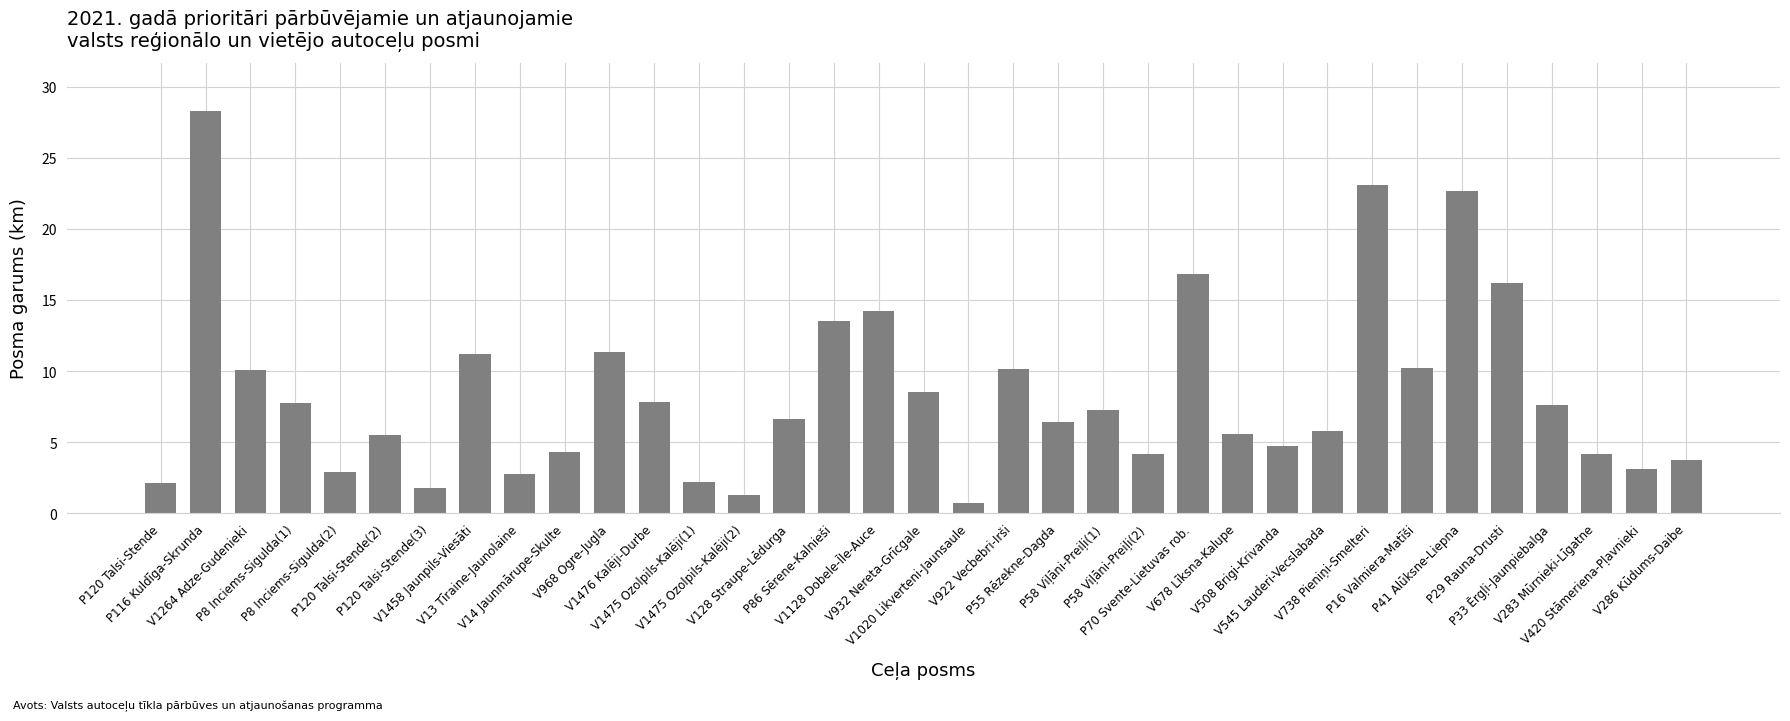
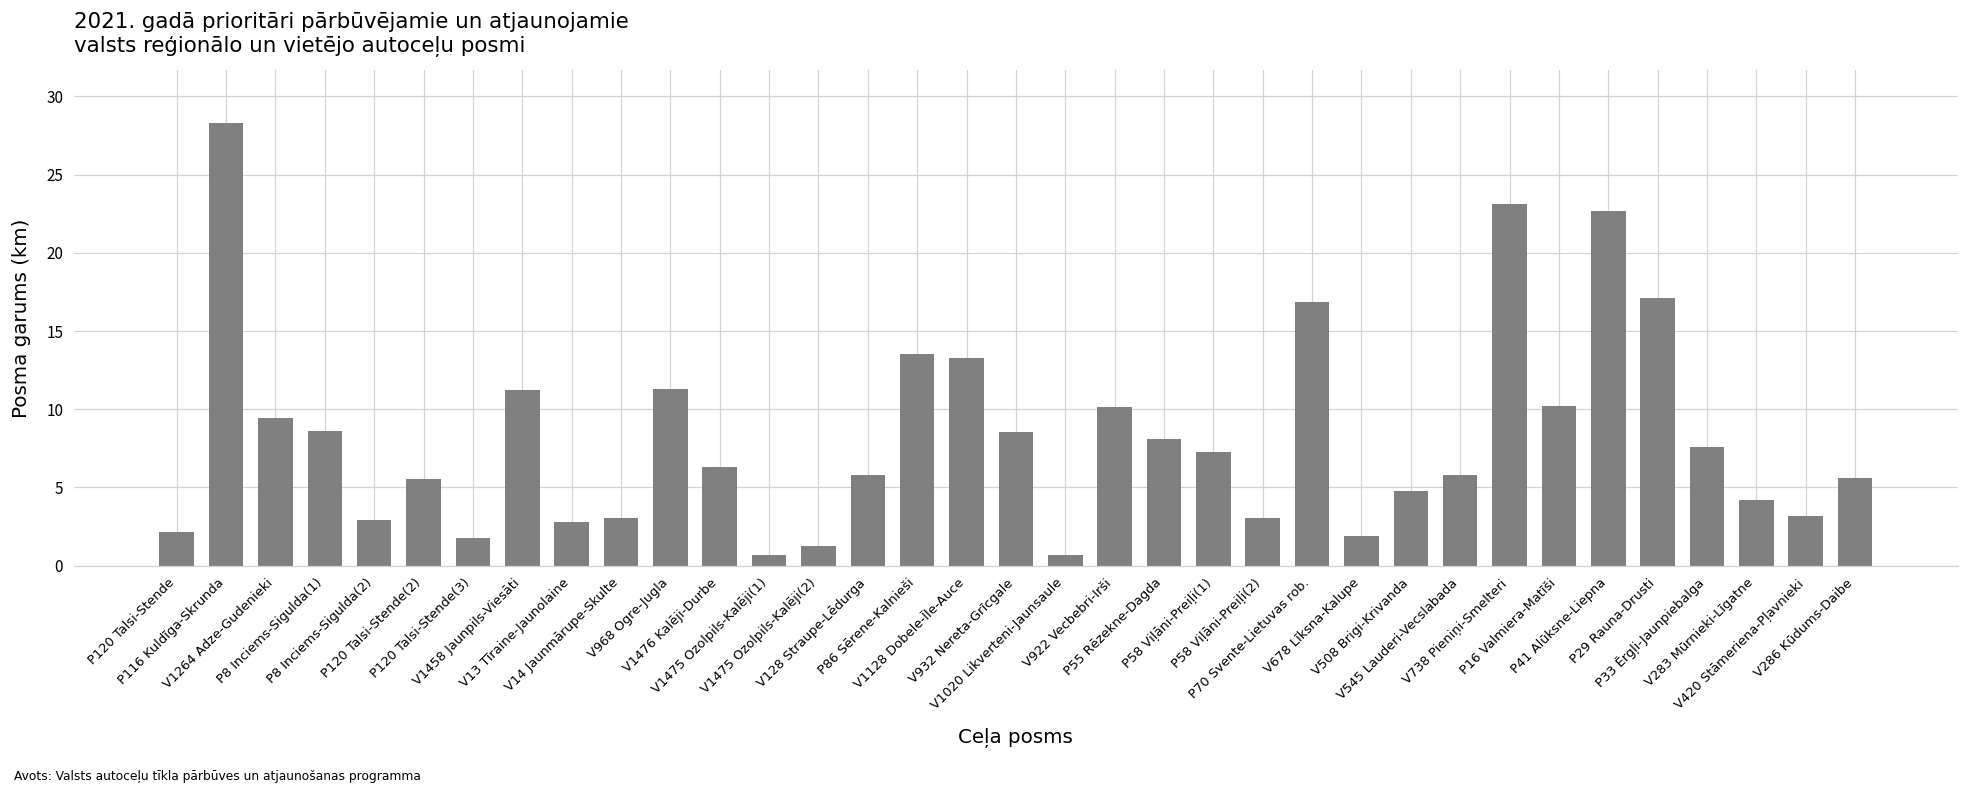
V1264 Adze-Gudenieki: 10.1 -> 9.5
P8 Inciems-Sigulda(1): 7.8 -> 8.6
V14 Jaunmārupe-Skulte: 4.3 -> 3.1
V1476 Kalēji-Durbe: 7.8 -> 6.3
V1475 Ozolpils-Kalēji(1): 2.2 -> 0.7
V128 Straupe-Lēdurga: 6.6 -> 5.8
V1128 Dobele-Īle-Auce: 14.2 -> 13.3
P55 Rēzekne-Dagda: 6.4 -> 8.1
P58 Viļāni-Preiļi(2): 4.2 -> 3.0
V678 Līksna-Kalupe: 5.6 -> 1.9
P29 Rauna-Drusti: 16.2 -> 17.1
V286 Kūdums-Daibe: 3.8 -> 5.6
